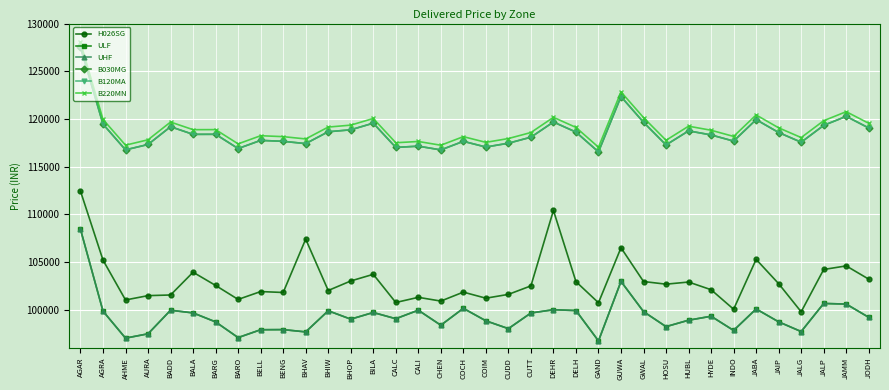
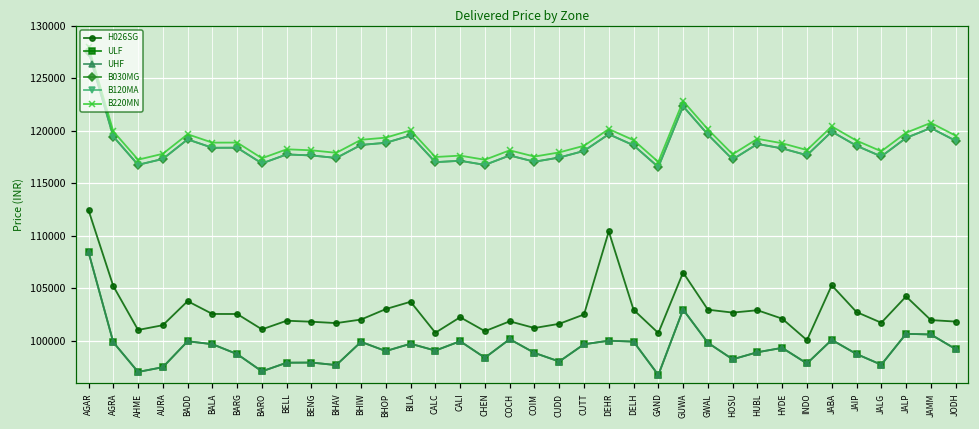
H026SG, BADD: 102000 -> 104000
H026SG, BALA: 104000 -> 103000
H026SG, BHAV: 107000 -> 102000
H026SG, CALI: 101000 -> 102000
H026SG, JALG: 100000 -> 102000
H026SG, JAMM: 105000 -> 102000
H026SG, JODH: 103000 -> 102000
